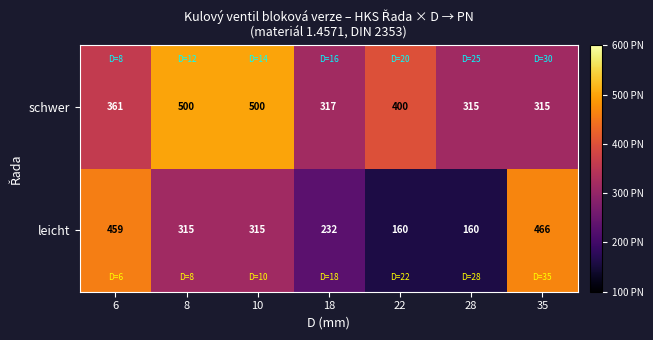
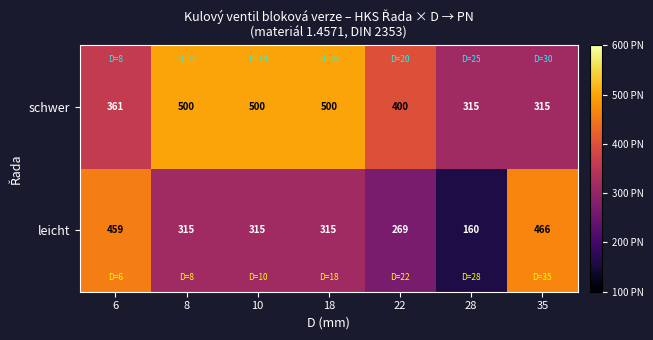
schwer, 18: 317 -> 500
leicht, 18: 232 -> 315
leicht, 22: 160 -> 269
